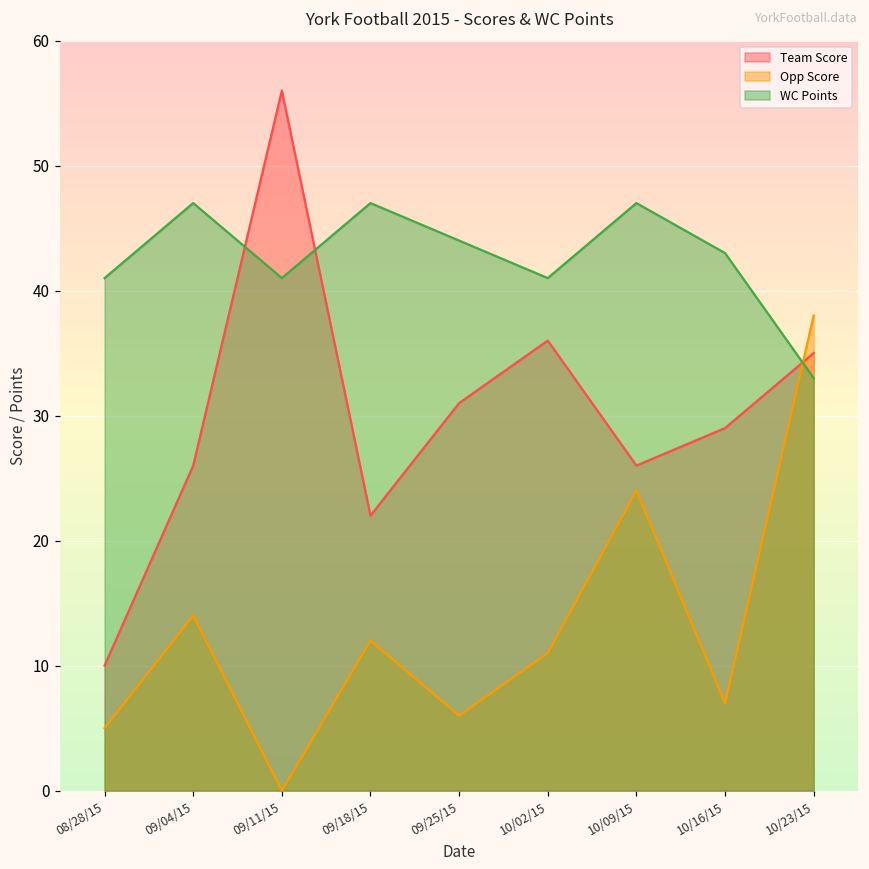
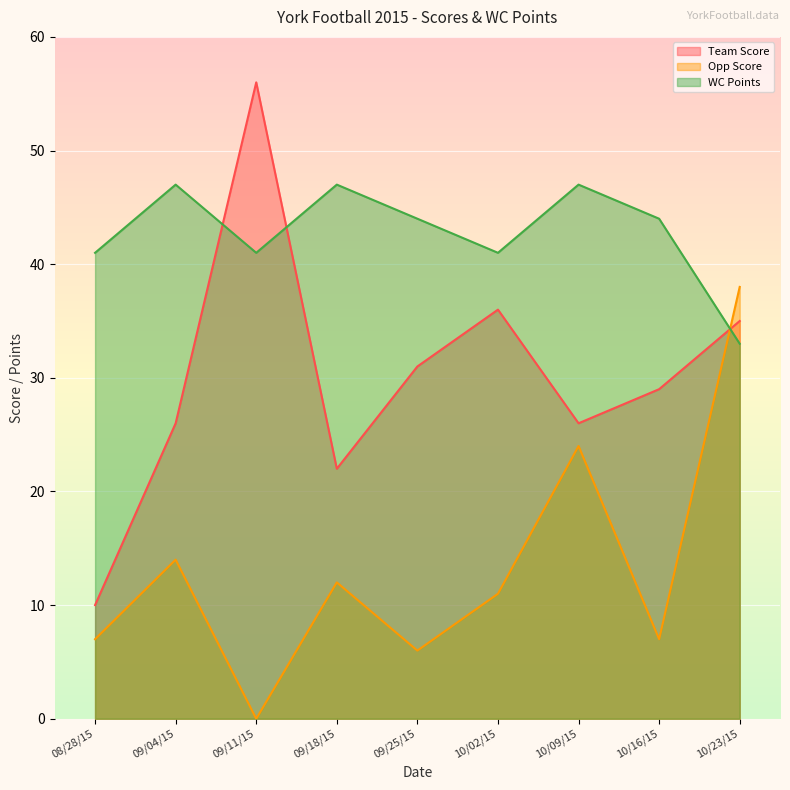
Opp Score, 08/28/15: 5 -> 7
WC Points, 10/16/15: 43 -> 44
